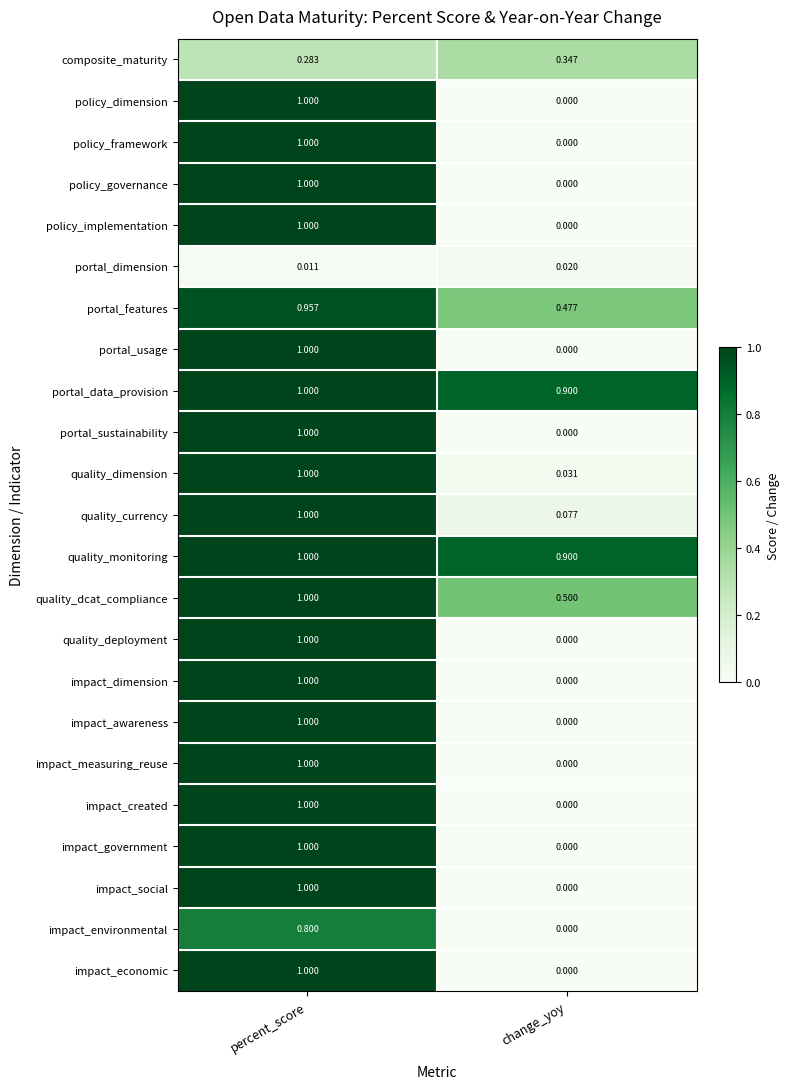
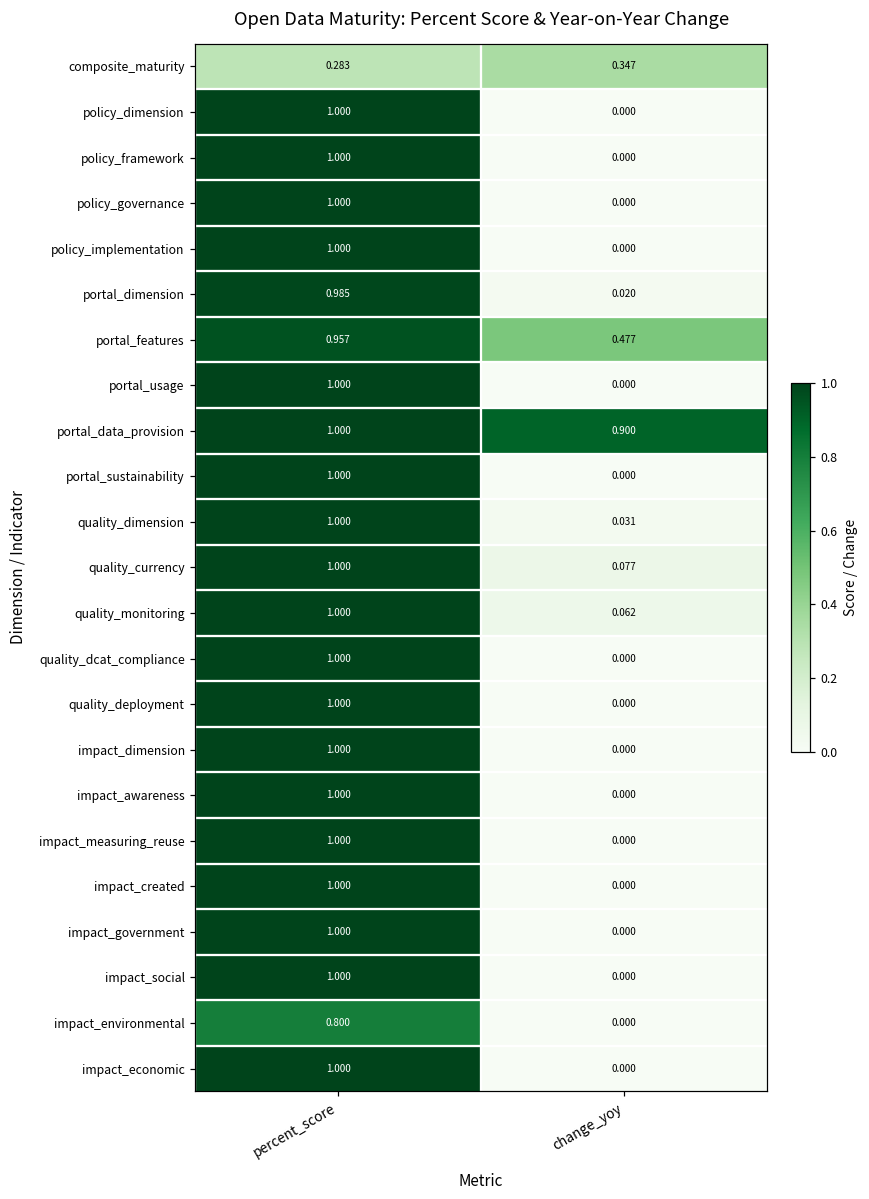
portal_dimension, percent_score: 0.011 -> 0.985
quality_monitoring, change_yoy: 0.900 -> 0.062
quality_dcat_compliance, change_yoy: 0.500 -> 0.000
